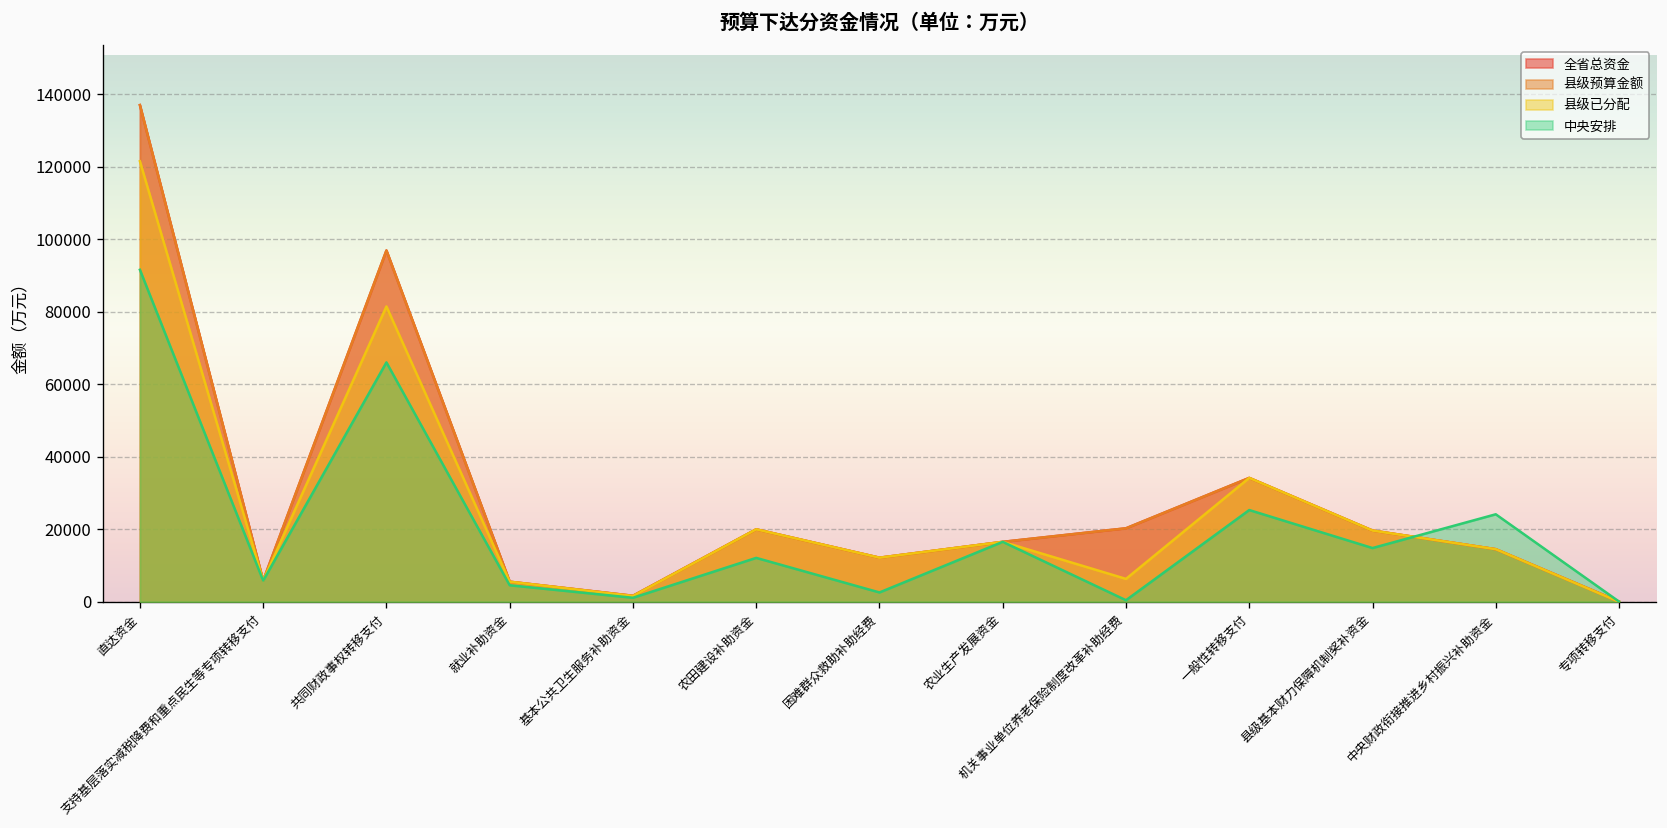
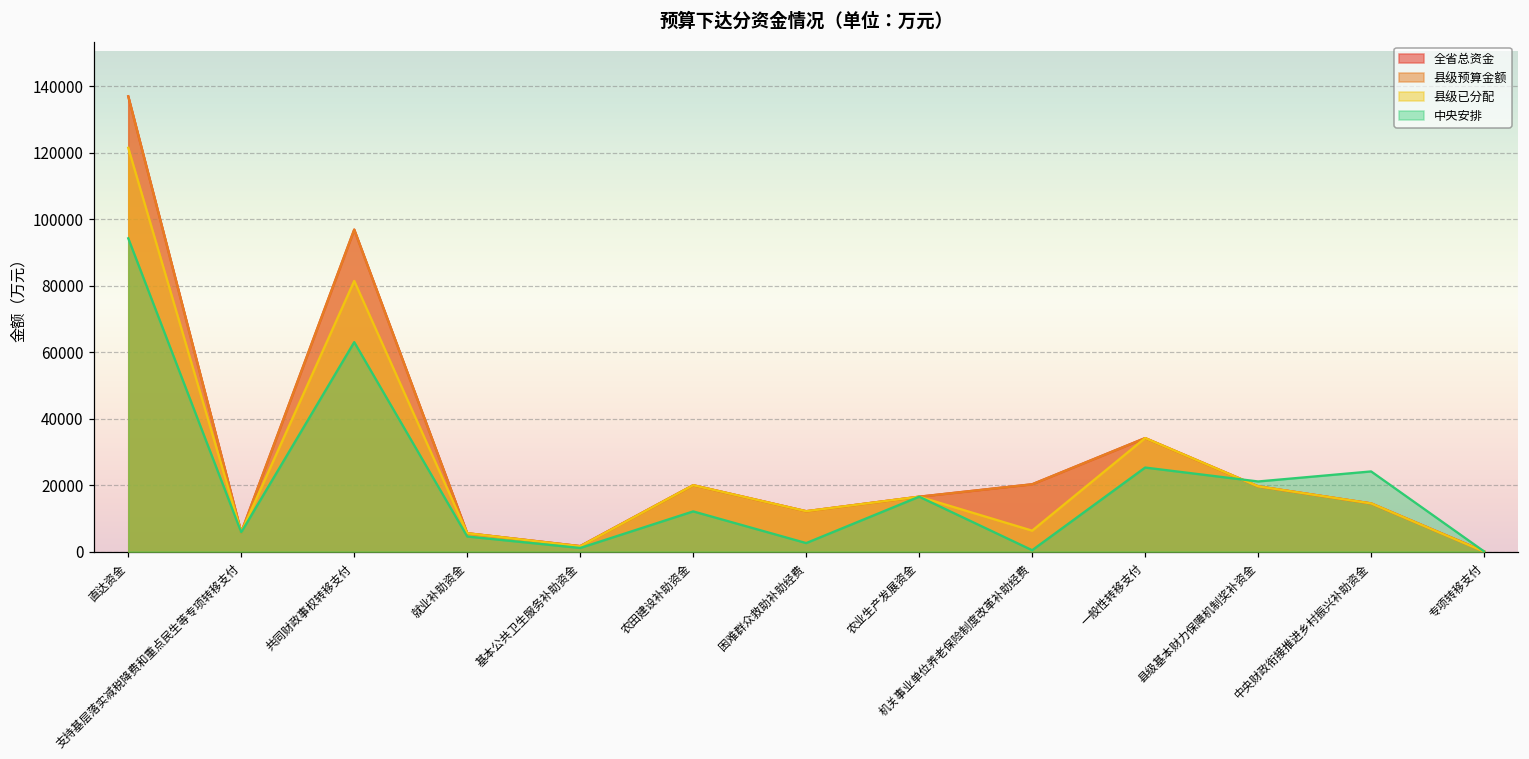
中央安排, 直达资金: 92000 -> 94000
中央安排, 共同财政事权转移支付: 66000 -> 63000
中央安排, 县级基本财力保障机制奖补资金: 15000 -> 21000
